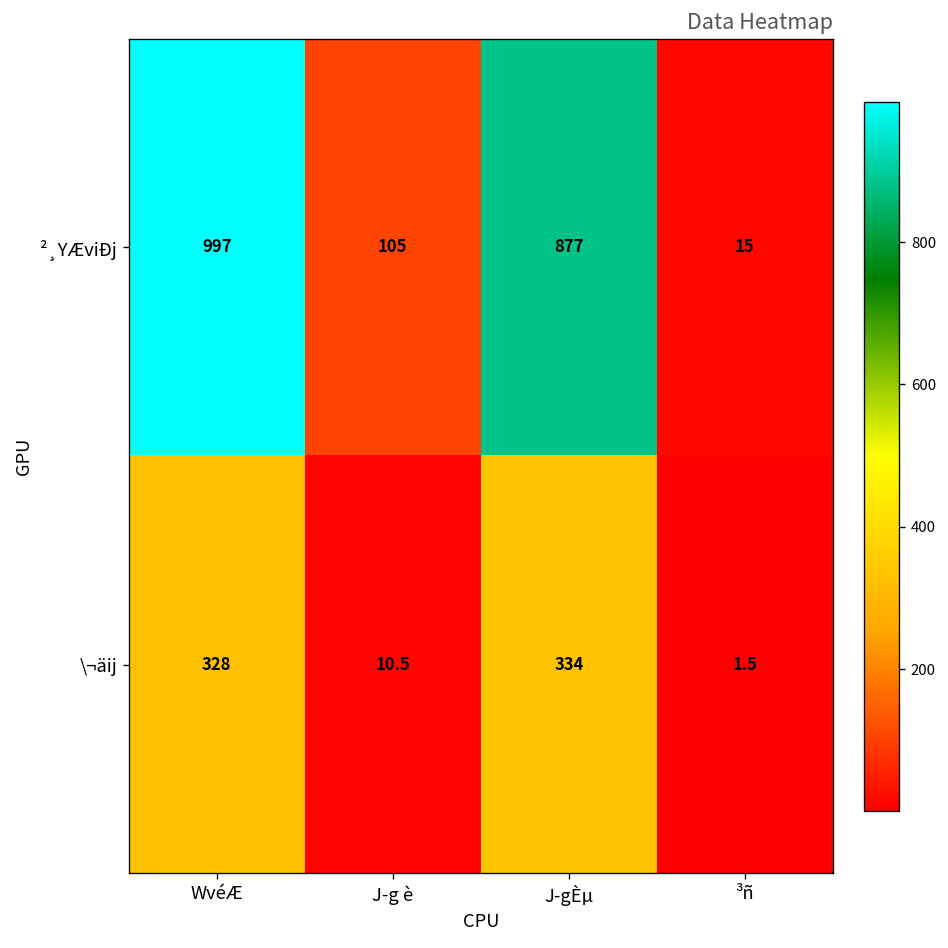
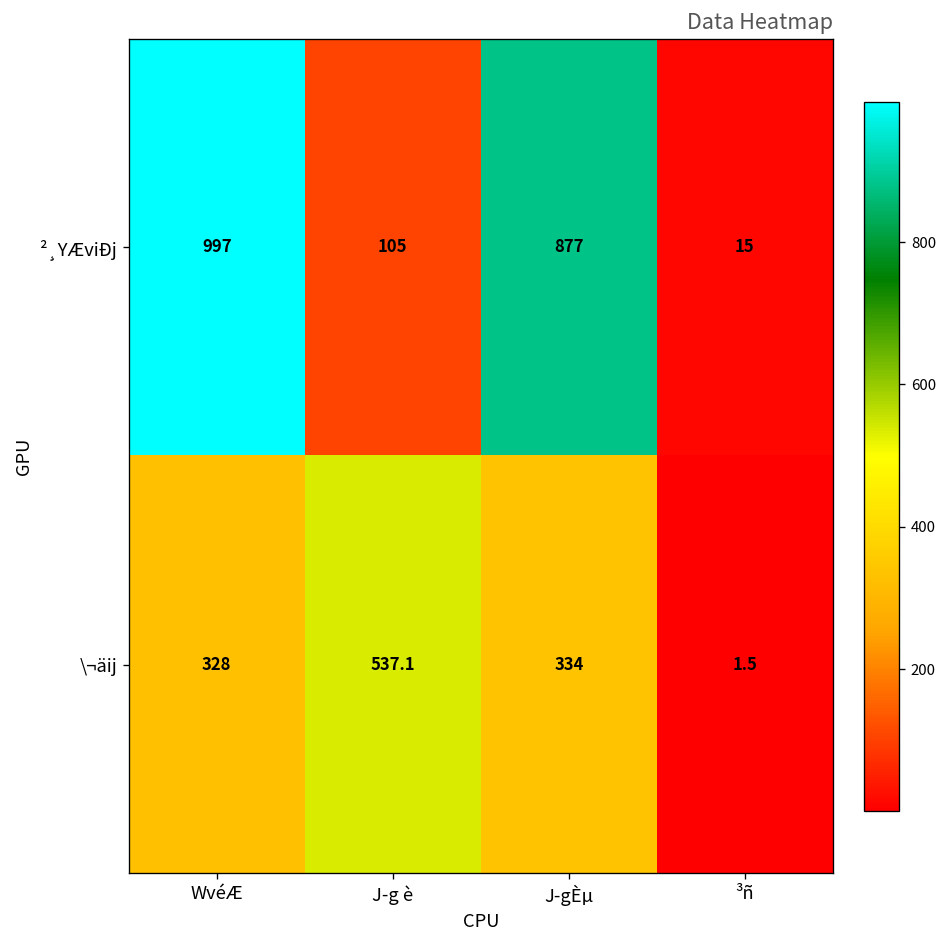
\¬äij, J­g è: 10.5 -> 537.1
